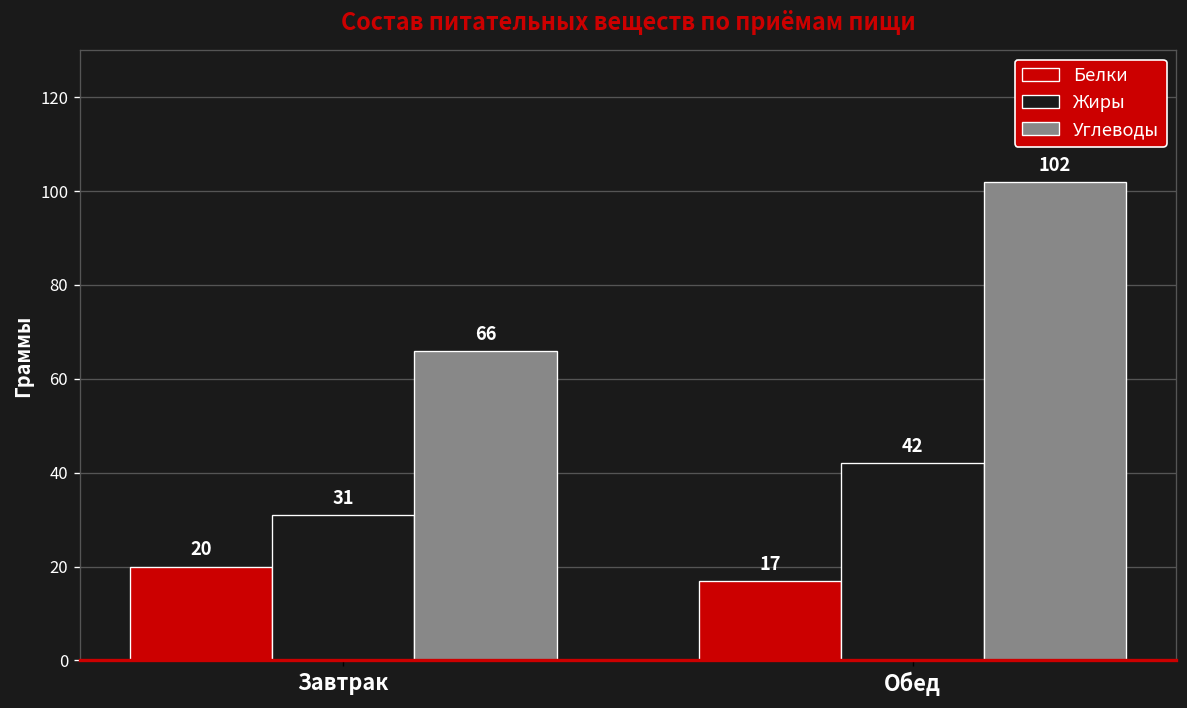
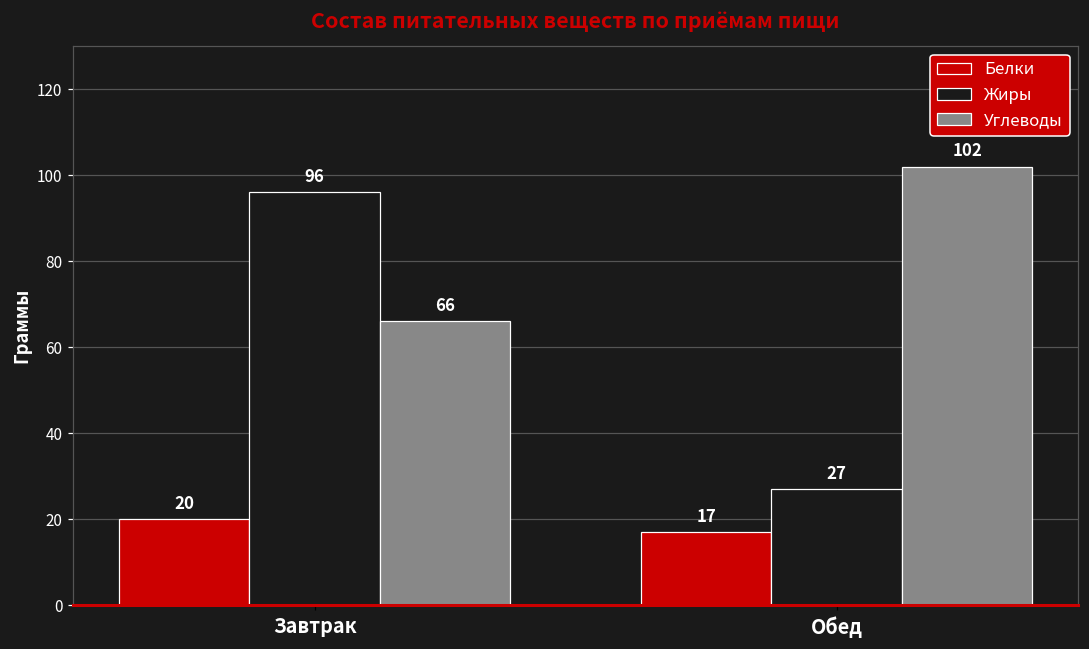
Жиры, Завтрак: 31 -> 96
Жиры, Обед: 42 -> 27
